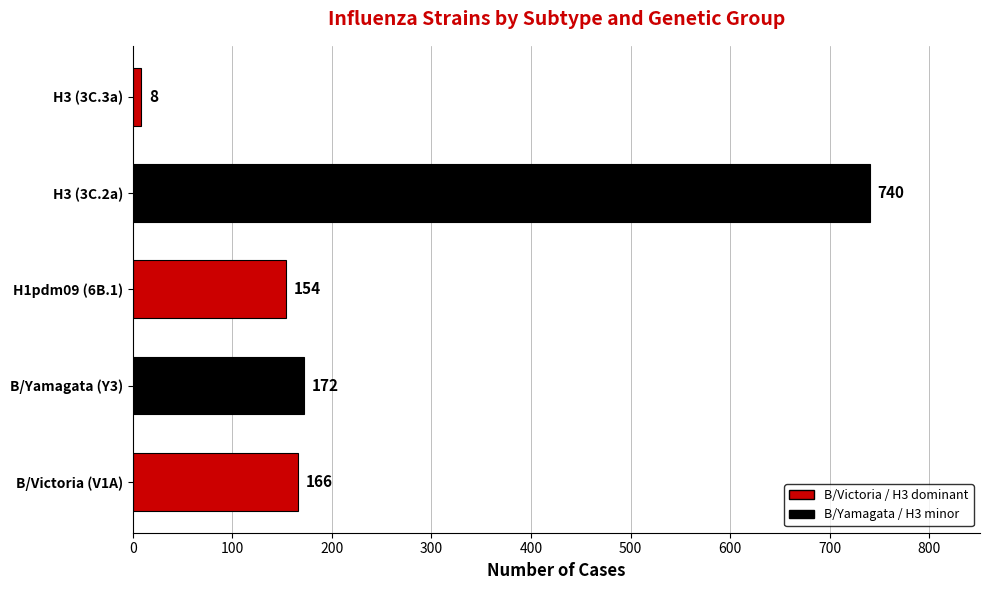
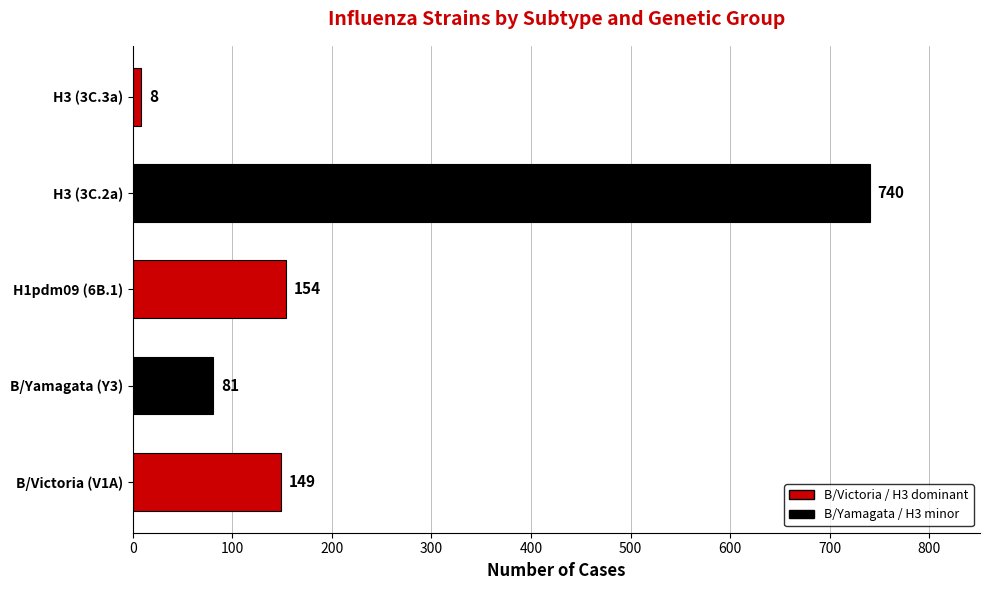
B/Yamagata (Y3): 172 -> 81
B/Victoria (V1A): 166 -> 149
